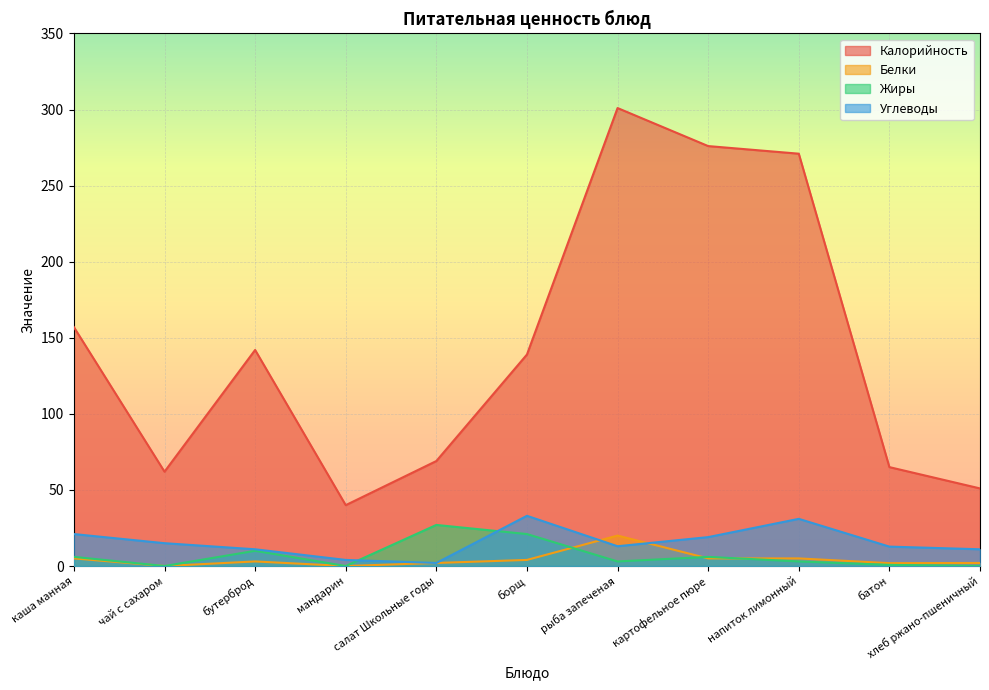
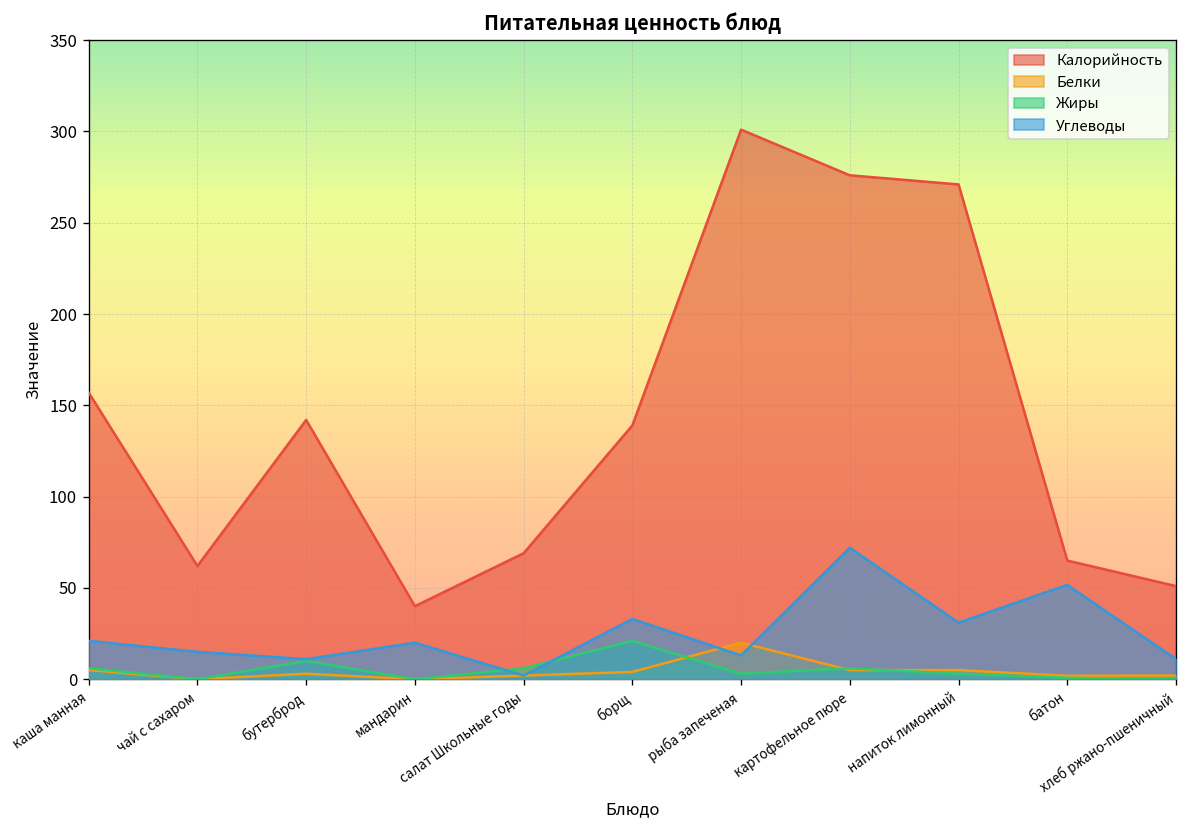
Углеводы, мандарин: 4 -> 20
Жиры, салат Школьные годы: 27 -> 6
Углеводы, картофельное пюре: 19 -> 72
Углеводы, батон: 13 -> 52
